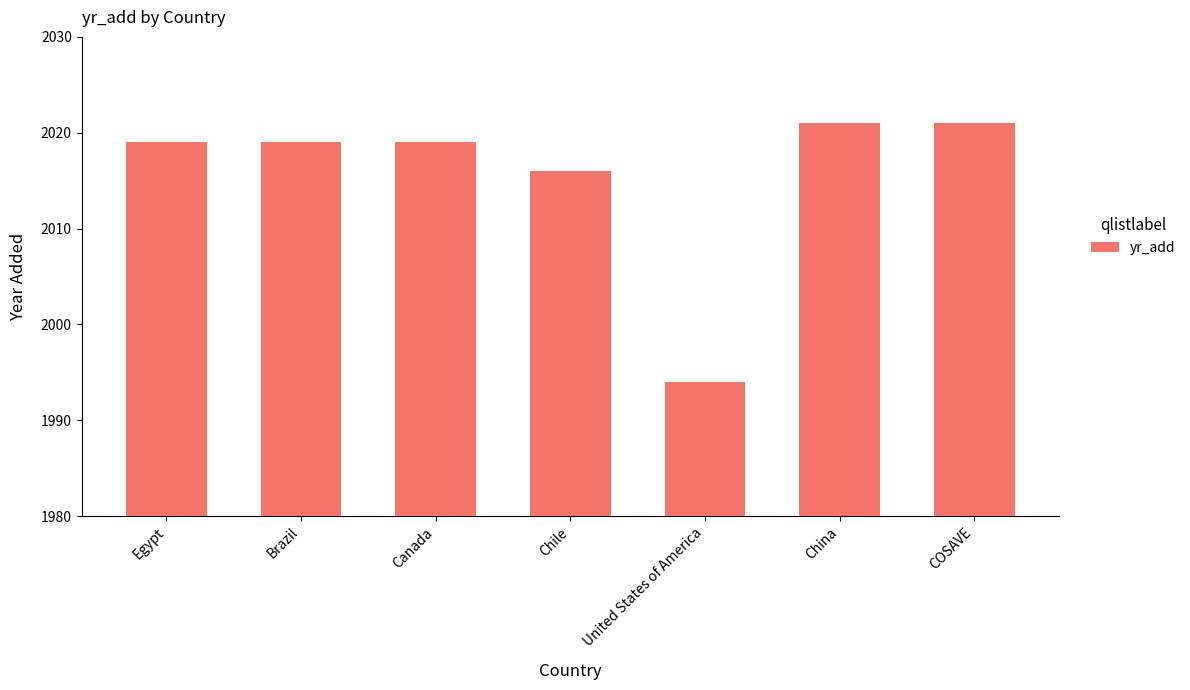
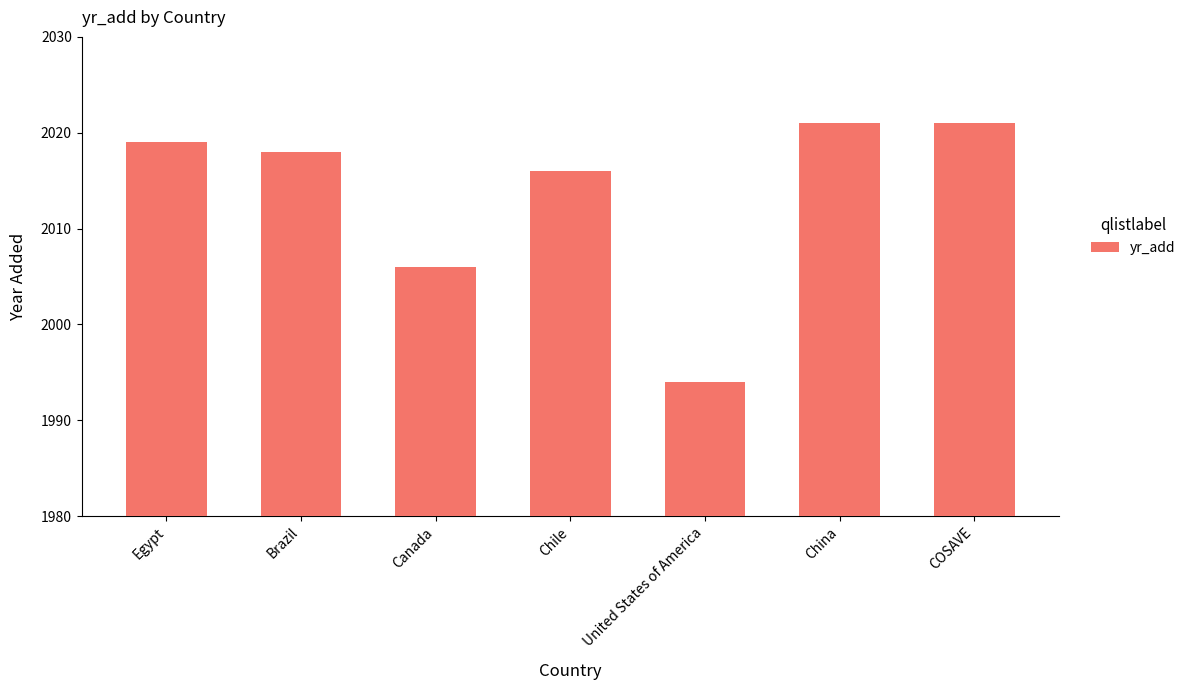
Brazil: 2019 -> 2018
Canada: 2019 -> 2006
